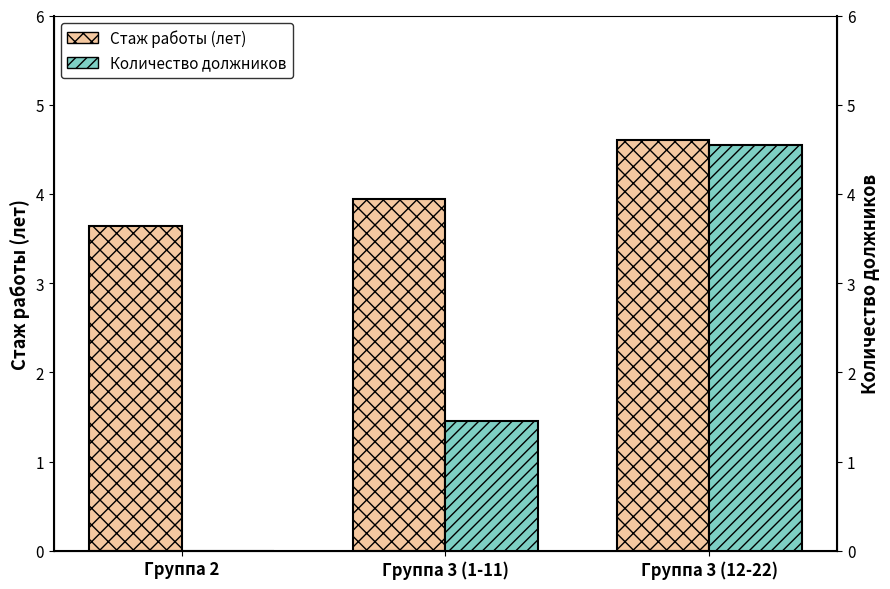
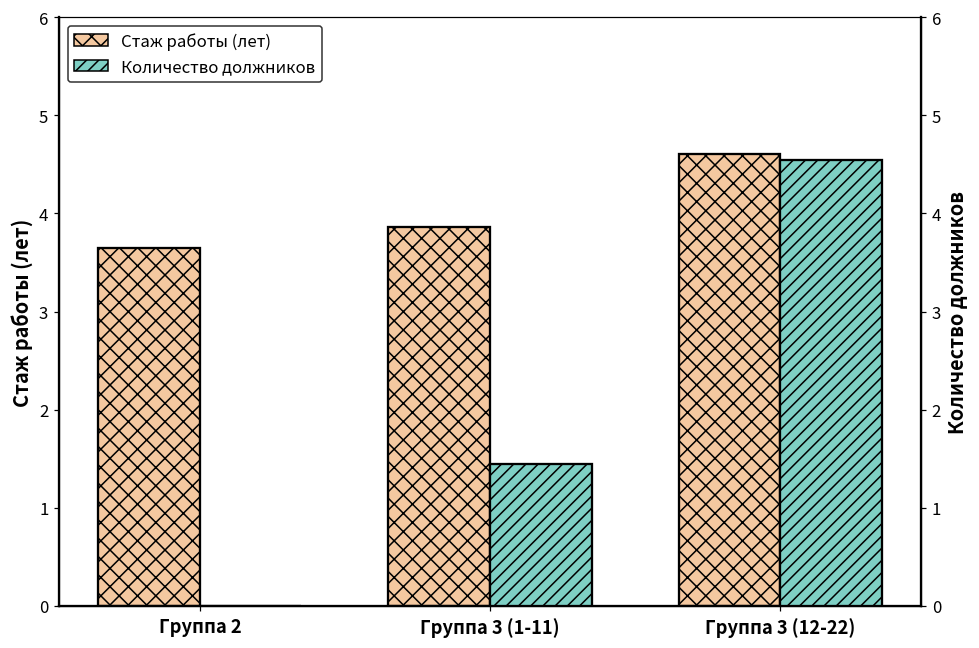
Стаж работы (лет), Группа 3 (1-11): 3.95 -> 3.86
